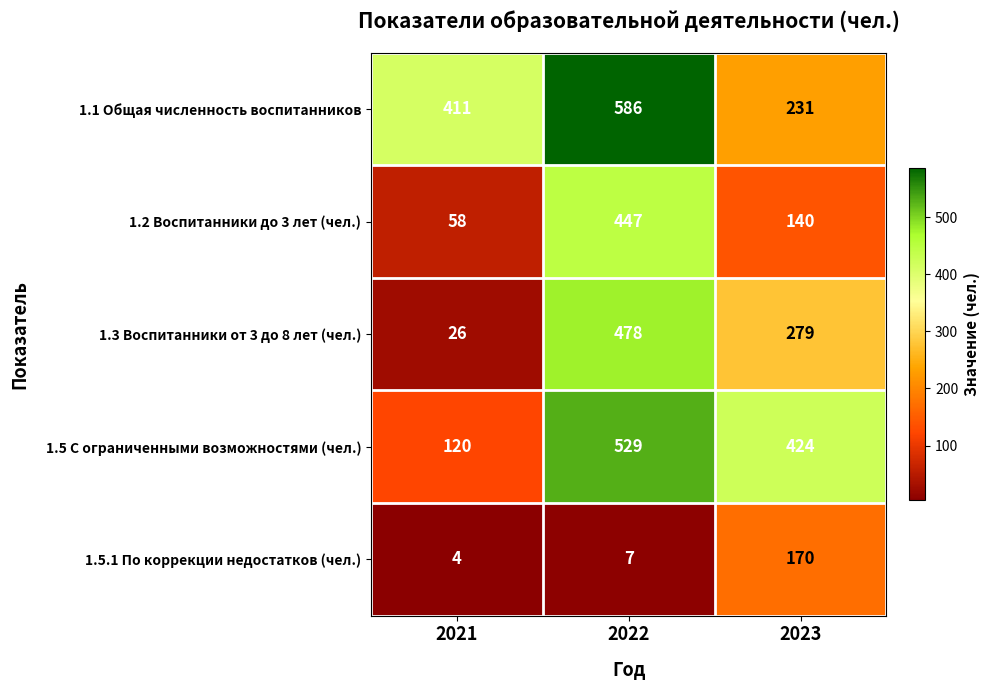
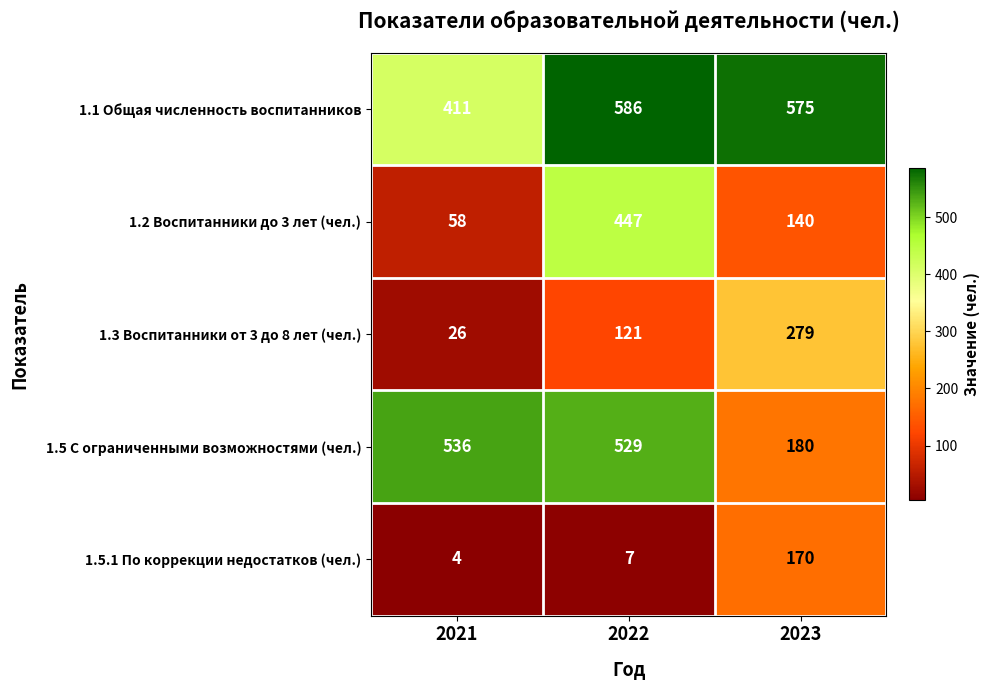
1.1 Общая численность воспитанников, 2023: 231 -> 575
1.3 Воспитанники от 3 до 8 лет (чел.), 2022: 478 -> 121
1.5 С ограниченными возможностями (чел.), 2021: 120 -> 536
1.5 С ограниченными возможностями (чел.), 2023: 424 -> 180
